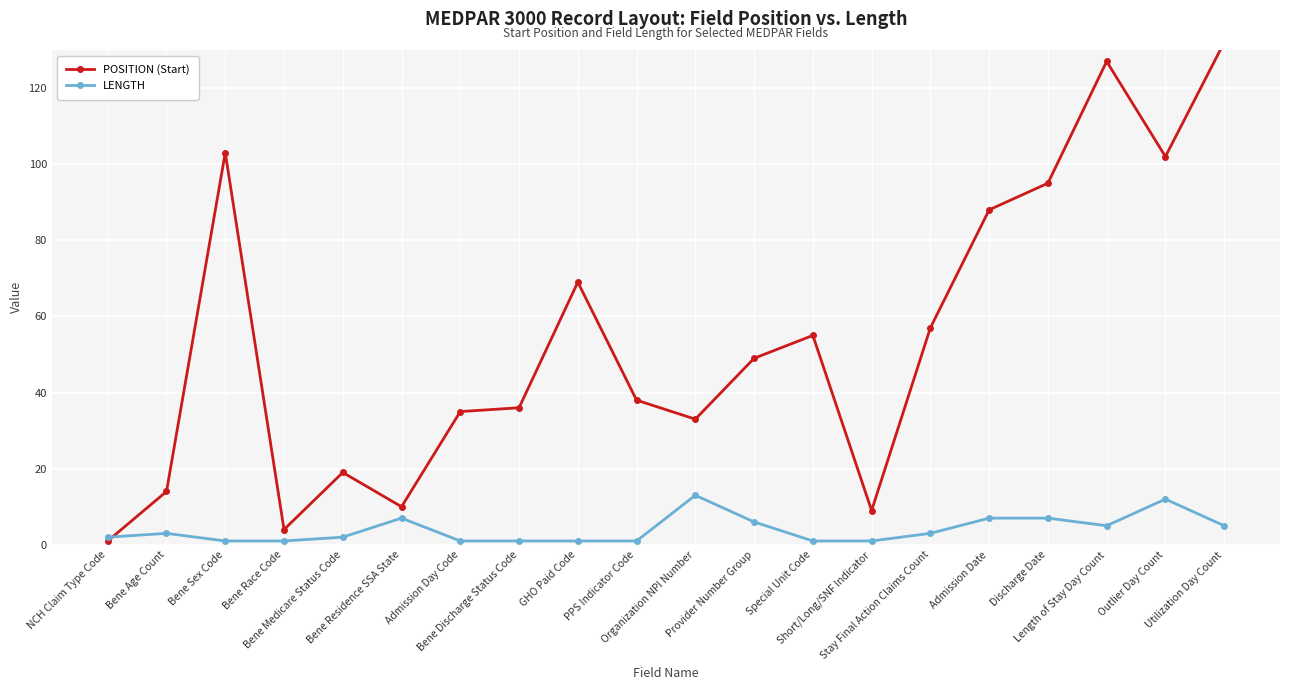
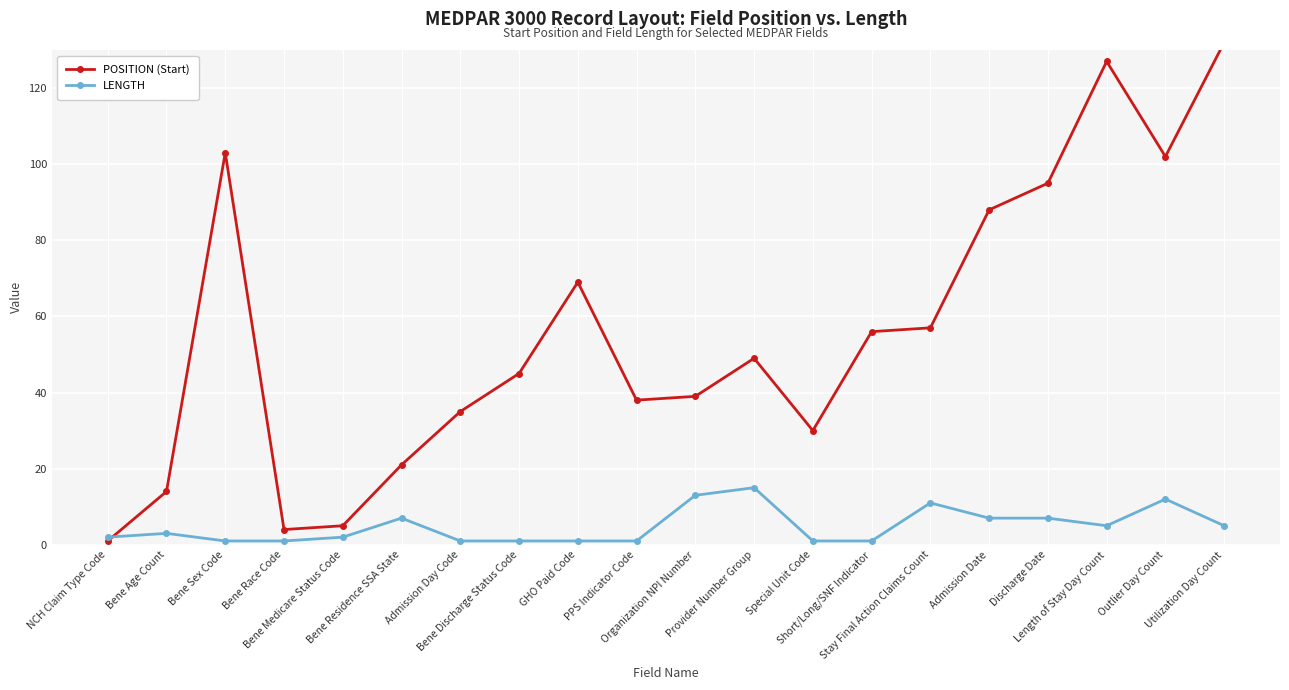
POSITION (Start), Bene Medicare Status Code: 19 -> 5
POSITION (Start), Bene Residence SSA State: 10 -> 21
POSITION (Start), Bene Discharge Status Code: 36 -> 45
POSITION (Start), Organization NPI Number: 33 -> 39
LENGTH, Provider Number Group: 6 -> 15
POSITION (Start), Special Unit Code: 55 -> 30
POSITION (Start), Short/Long/SNF Indicator: 9 -> 56
LENGTH, Stay Final Action Claims Count: 3 -> 11
